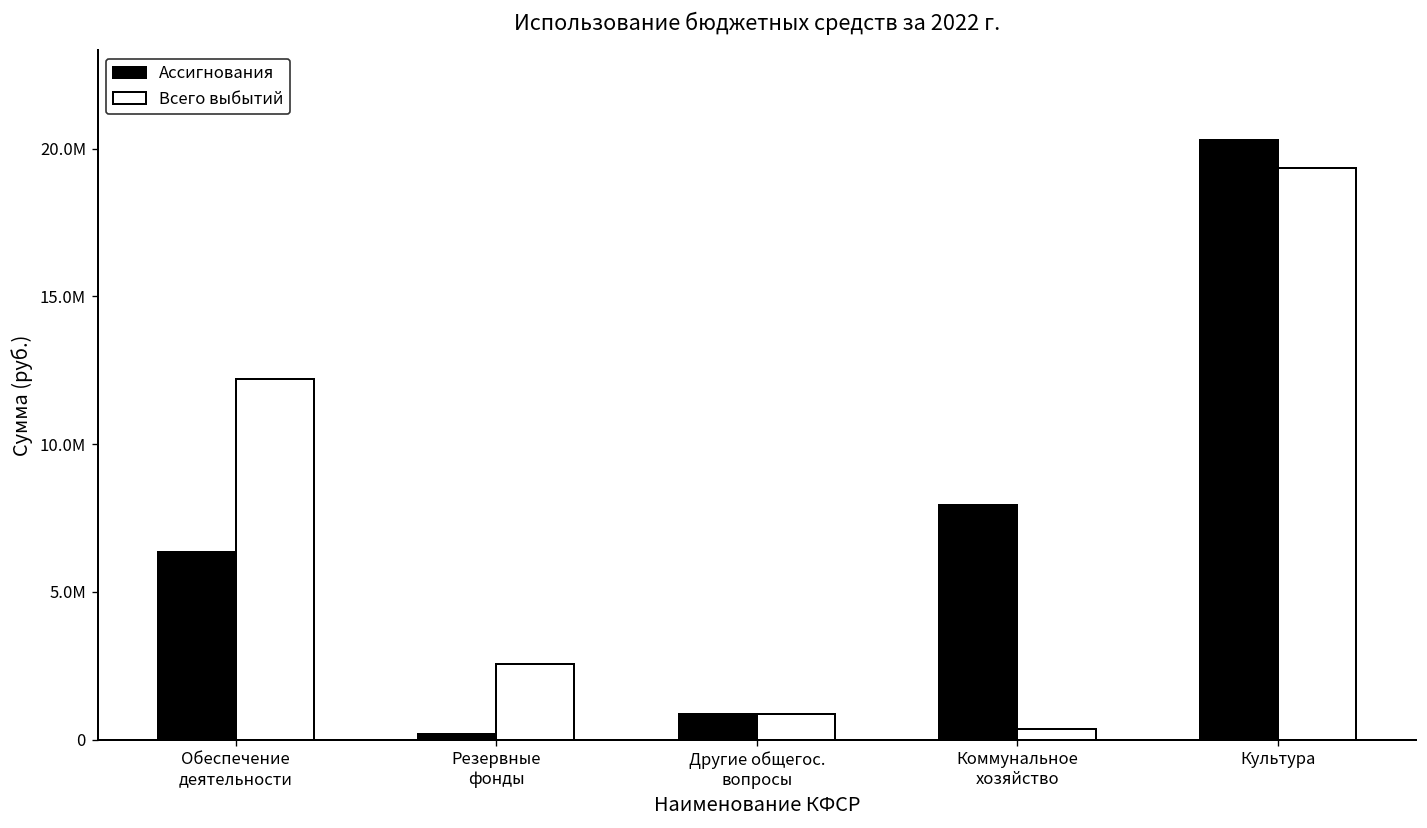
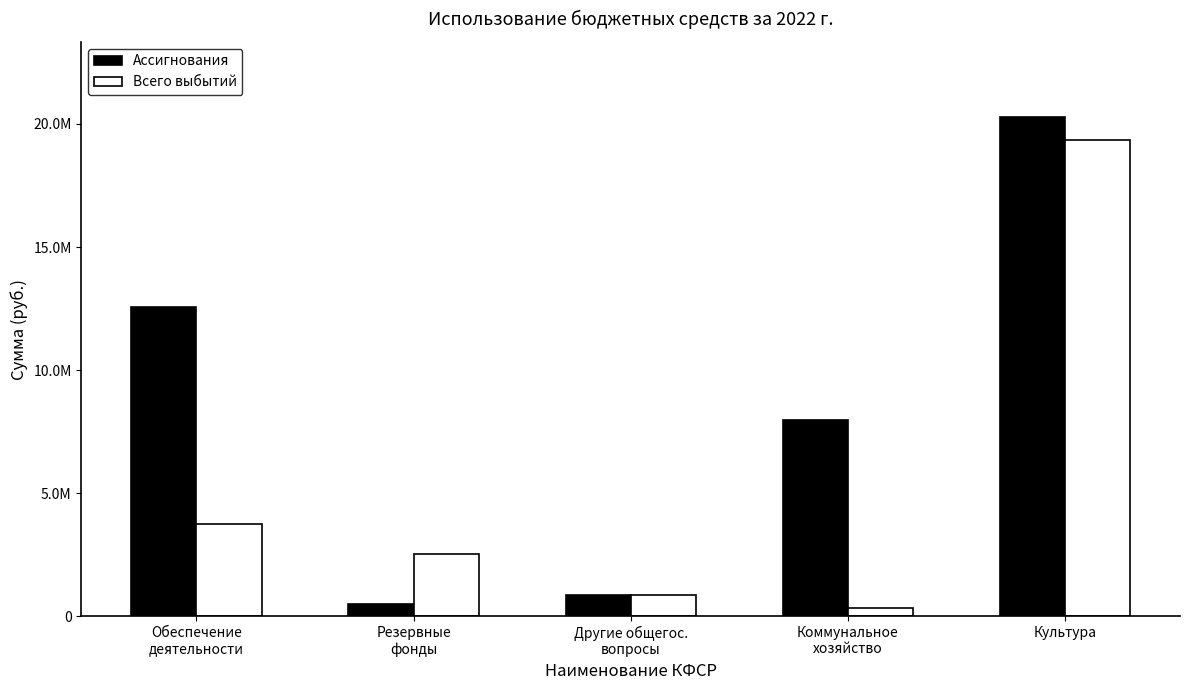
Ассигнования, Обеспечение деятельности: 6300000 -> 12600000
Всего выбытий, Обеспечение деятельности: 12200000 -> 3700000
Ассигнования, Резервные фонды: 200000 -> 500000
